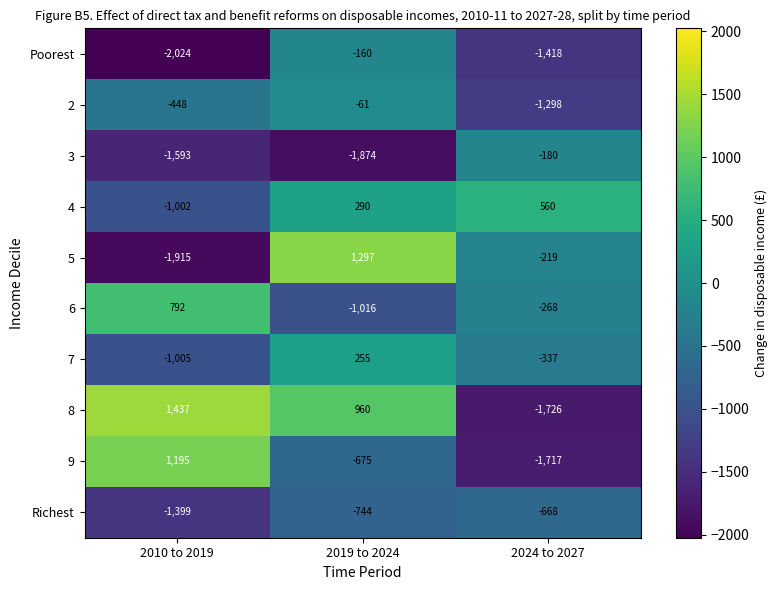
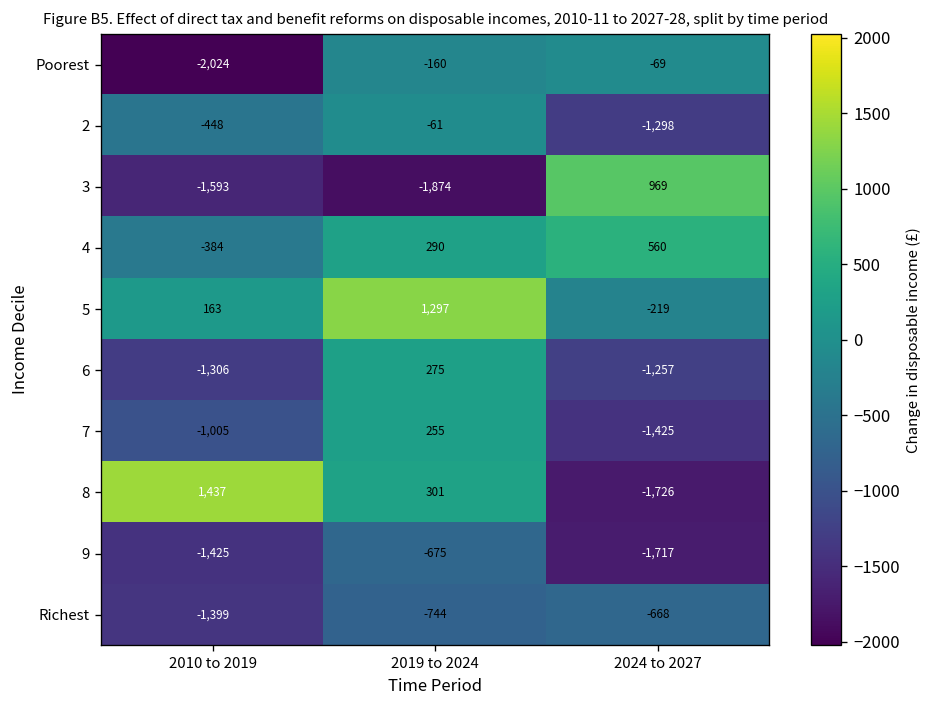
Poorest, 2024 to 2027: -1,418 -> -69
3, 2024 to 2027: -180 -> 969
4, 2010 to 2019: -1,002 -> -384
5, 2010 to 2019: -1,915 -> 163
6, 2010 to 2019: 792 -> -1,306
6, 2019 to 2024: -1,016 -> 275
6, 2024 to 2027: -268 -> -1,257
7, 2024 to 2027: -337 -> -1,425
8, 2019 to 2024: 960 -> 301
9, 2010 to 2019: 1,195 -> -1,425
